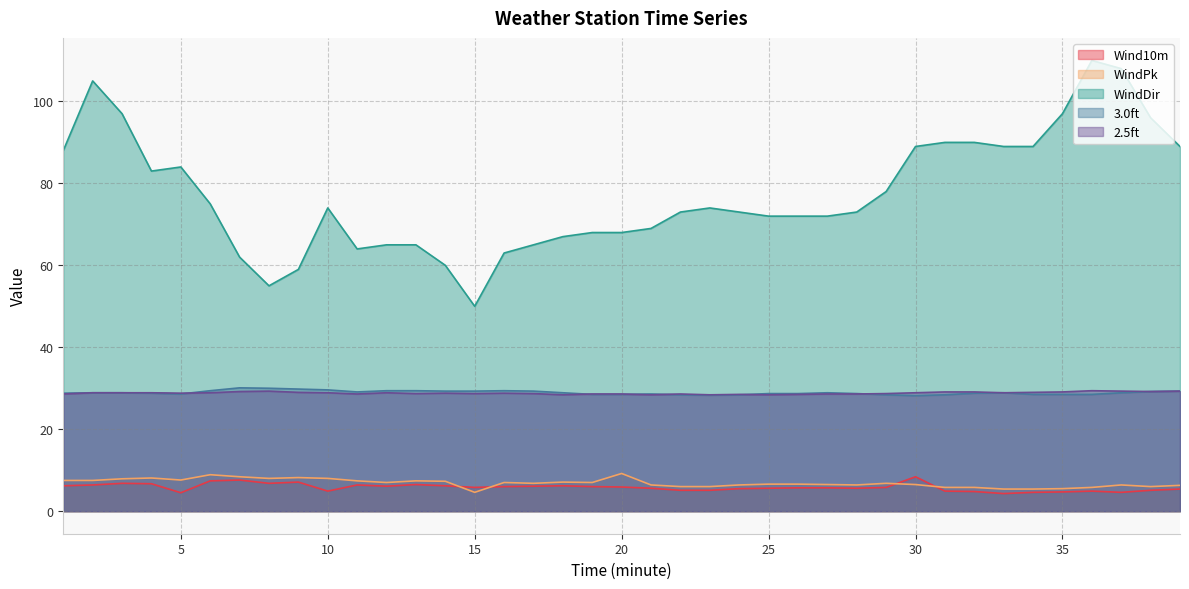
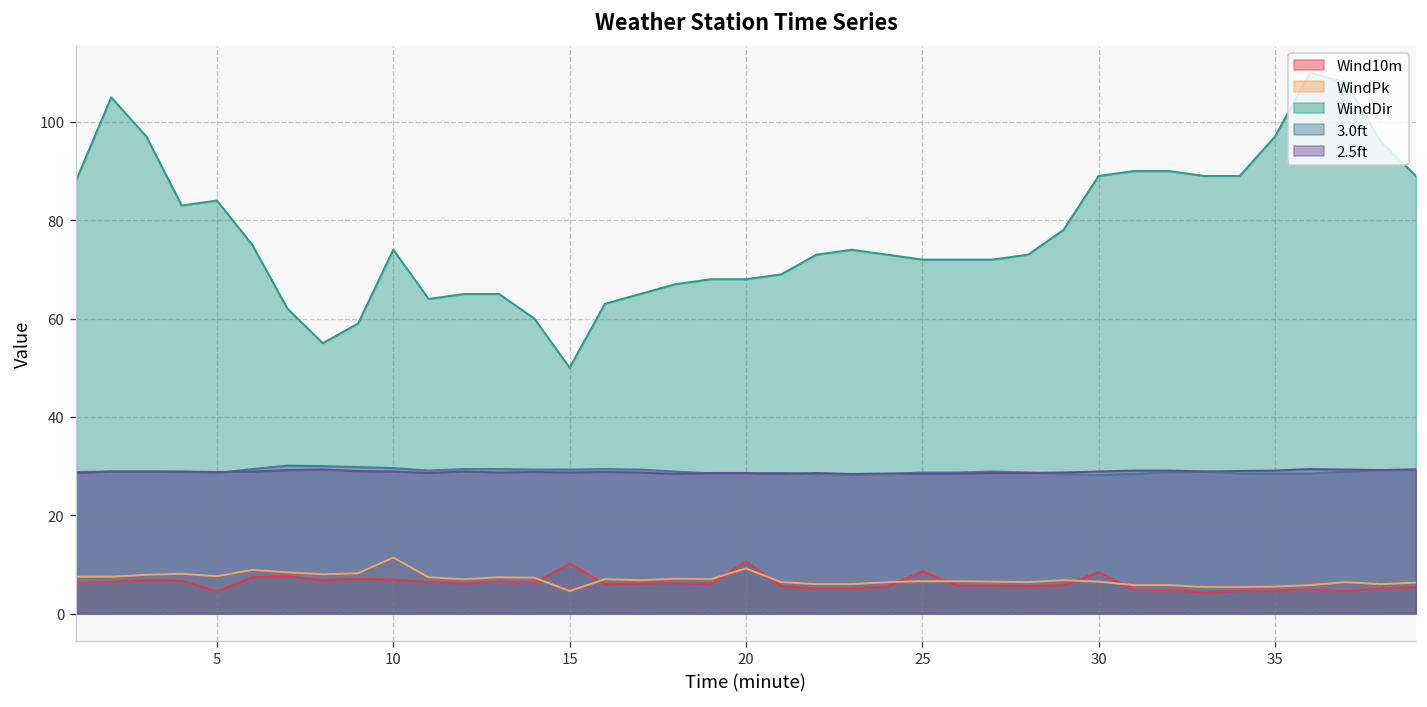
Wind10m, 10: 5 -> 7
WindPk, 10: 8 -> 11
Wind10m, 15: 6 -> 10
Wind10m, 20: 6 -> 11
Wind10m, 25: 6 -> 9
